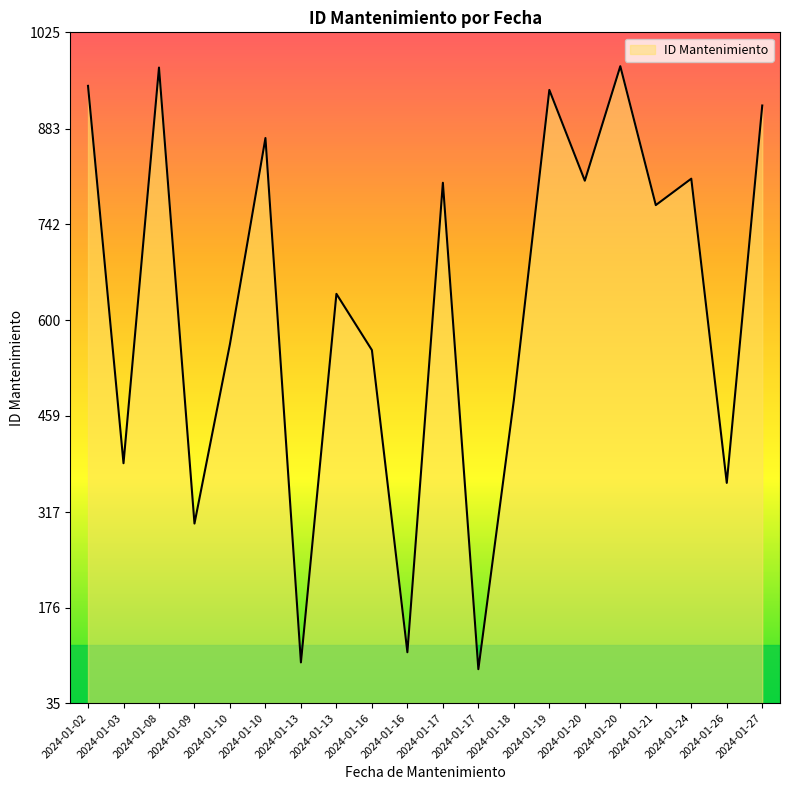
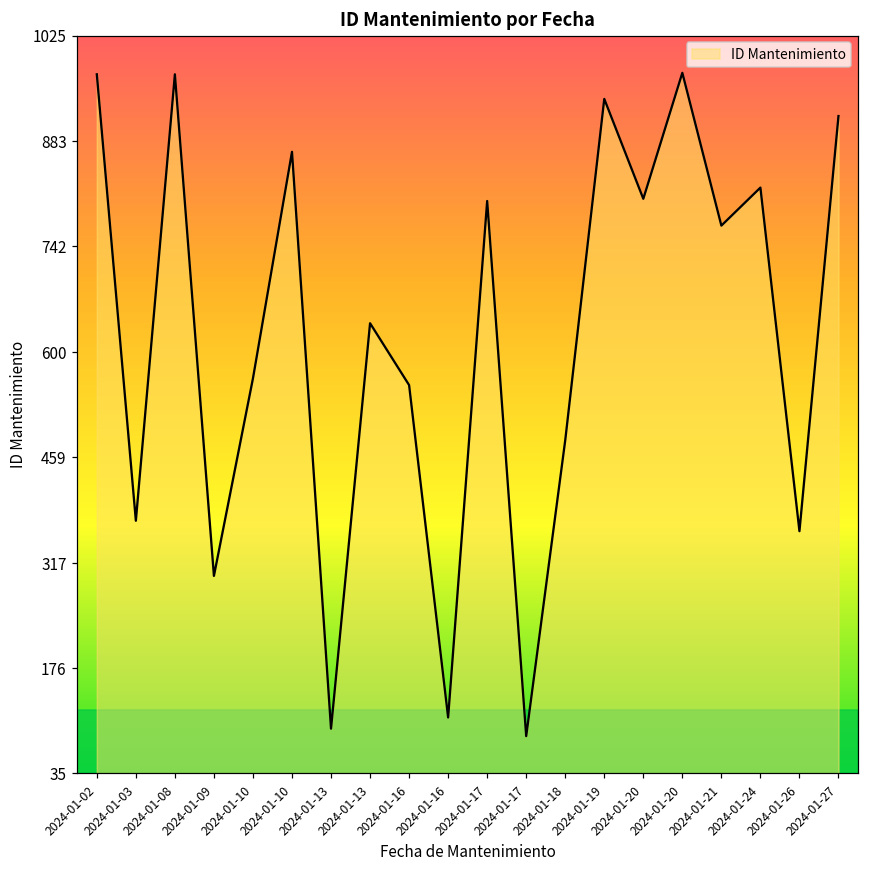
2024-01-02: 950 -> 970
2024-01-03: 390 -> 370
2024-01-24: 810 -> 820
